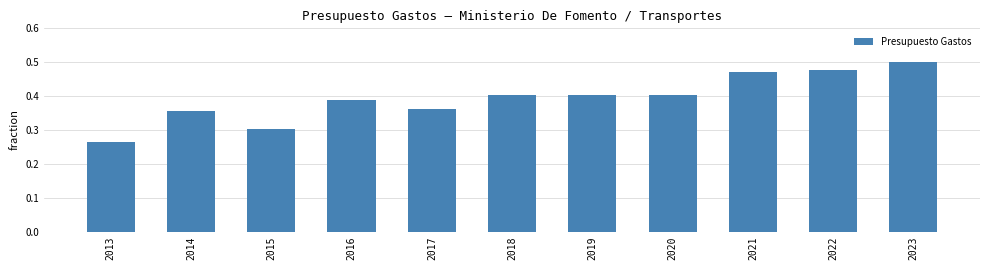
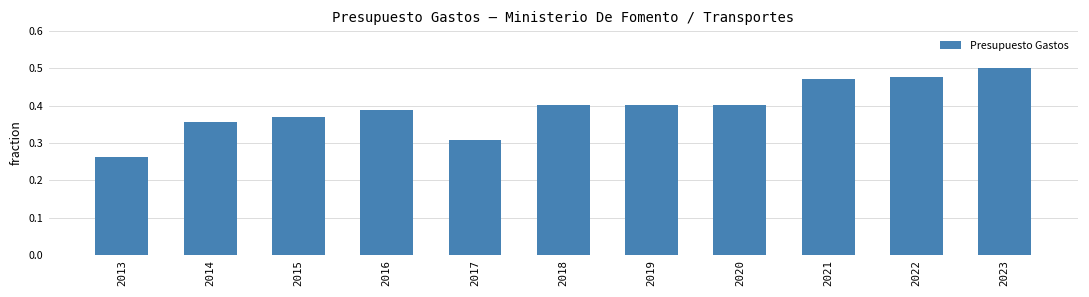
2015: 0.30 -> 0.37
2017: 0.36 -> 0.31
